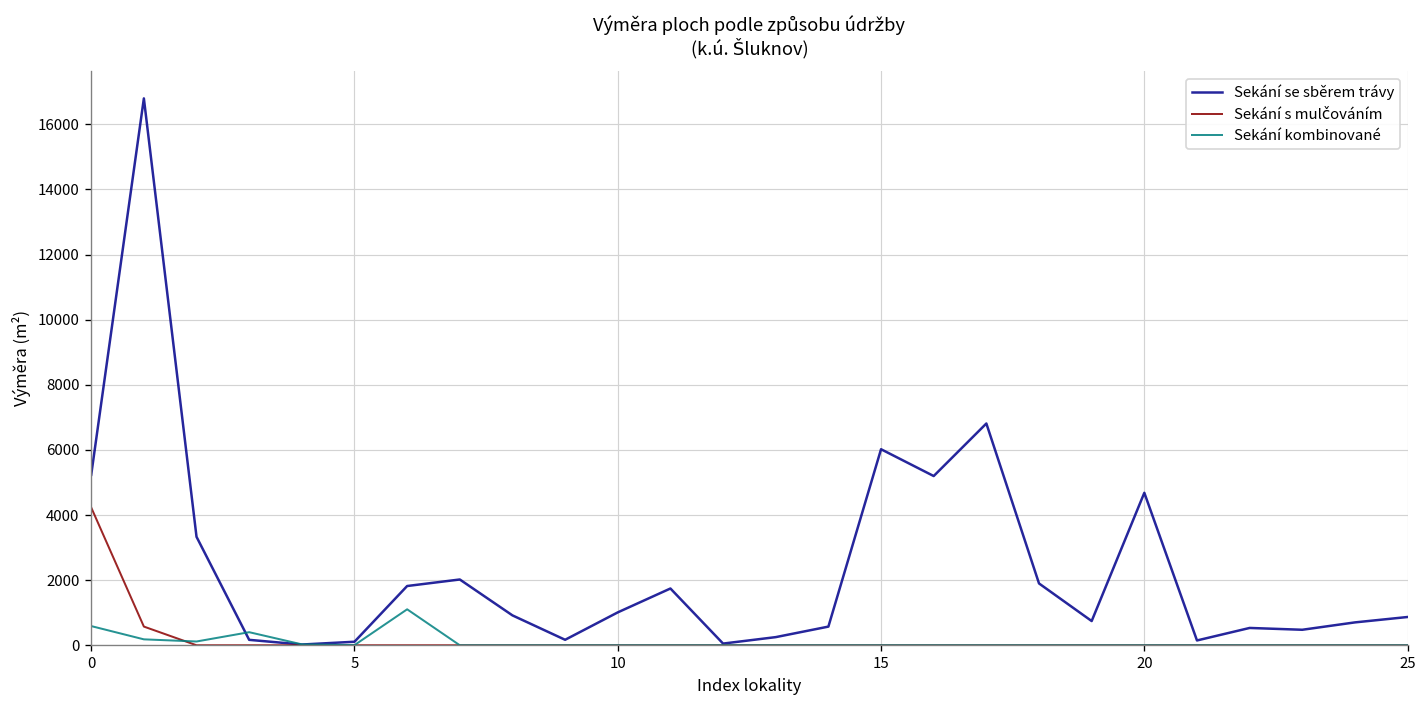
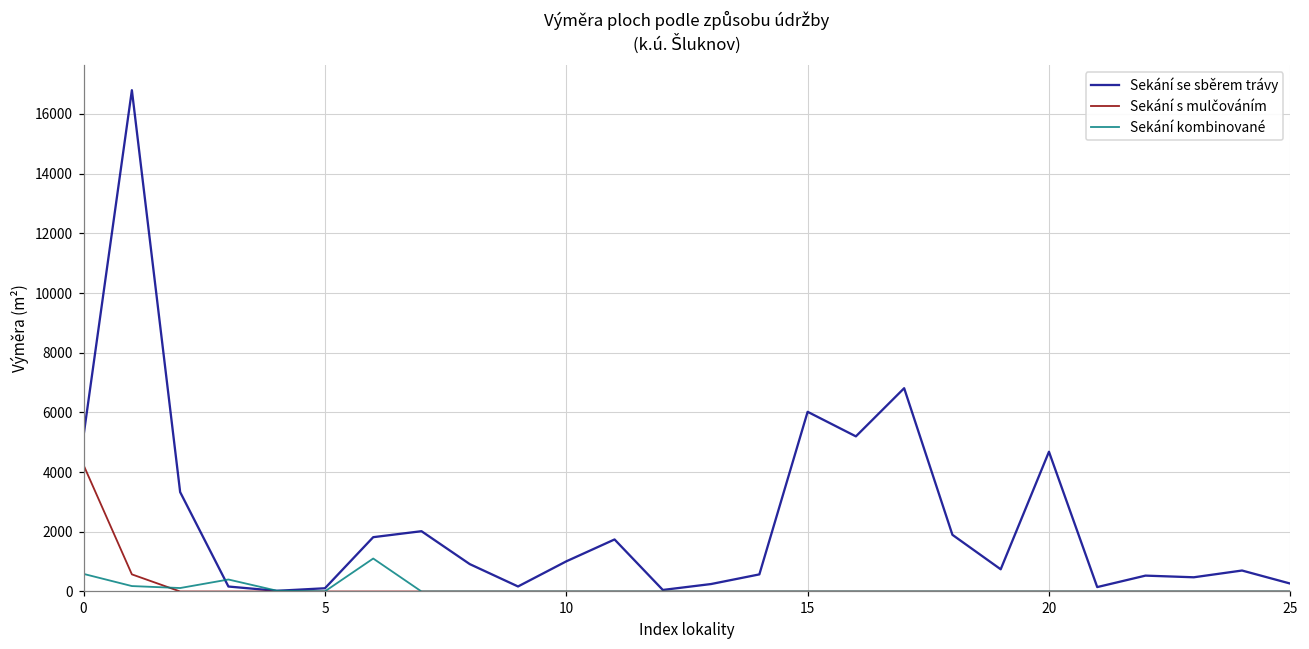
Sekání se sběrem trávy, 25: 900 -> 300
